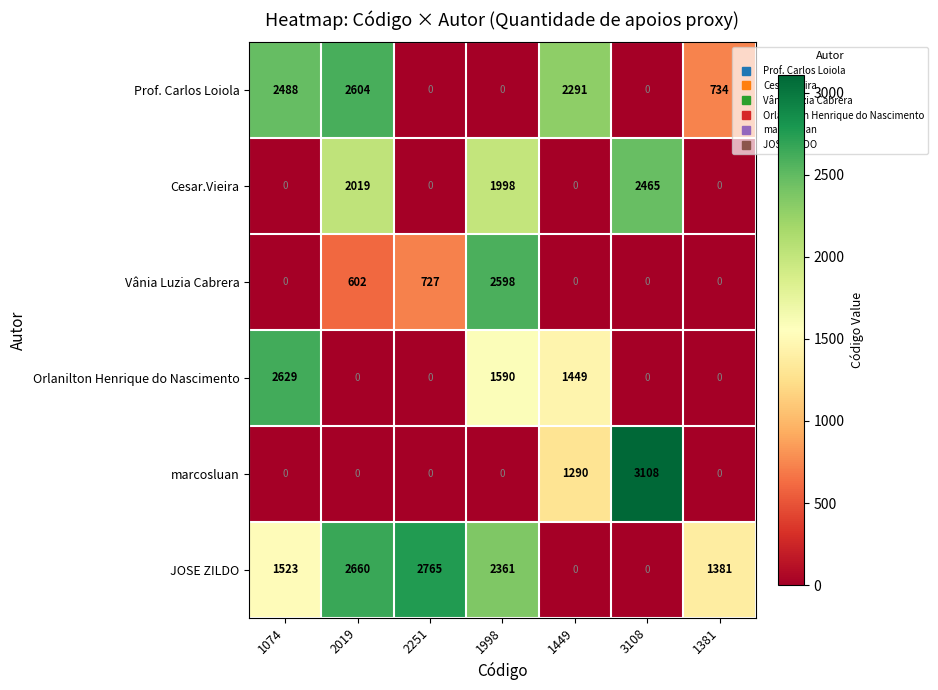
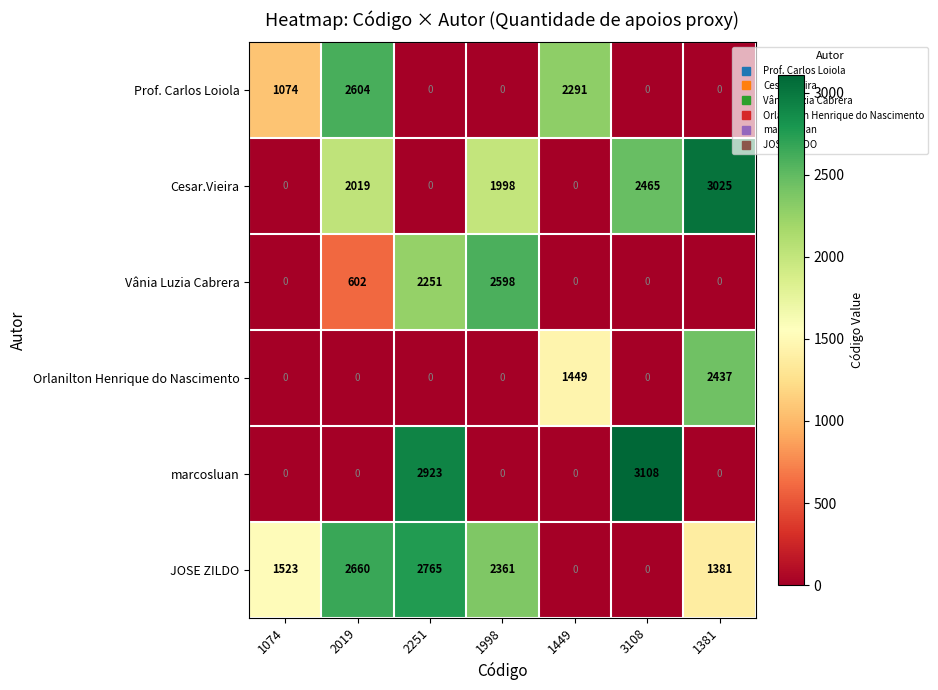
Prof. Carlos Loiola, 1074: 2488 -> 1074
Prof. Carlos Loiola, 1381: 734 -> 0
Cesar.Vieira, 1381: 0 -> 3025
Vânia Luzia Cabrera, 2251: 727 -> 2251
Orlanilton Henrique do Nascimento, 1074: 2629 -> 0
Orlanilton Henrique do Nascimento, 1998: 1590 -> 0
Orlanilton Henrique do Nascimento, 1381: 0 -> 2437
marcosluan, 2251: 0 -> 2923
marcosluan, 1449: 1290 -> 0
